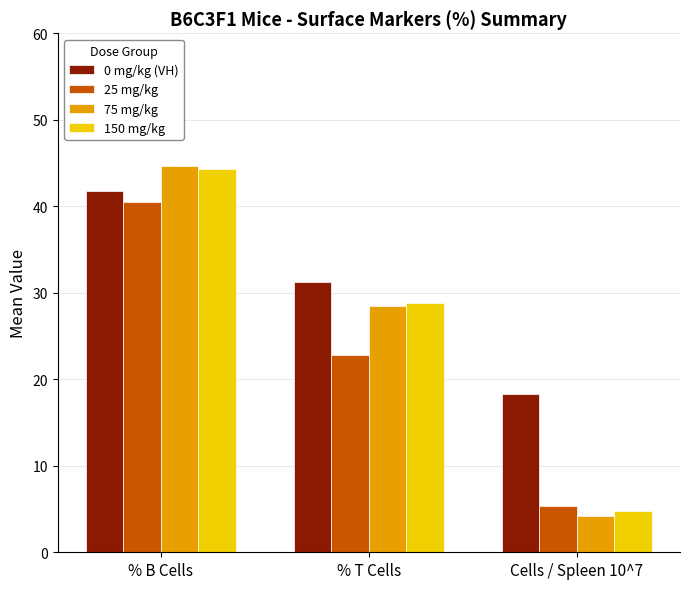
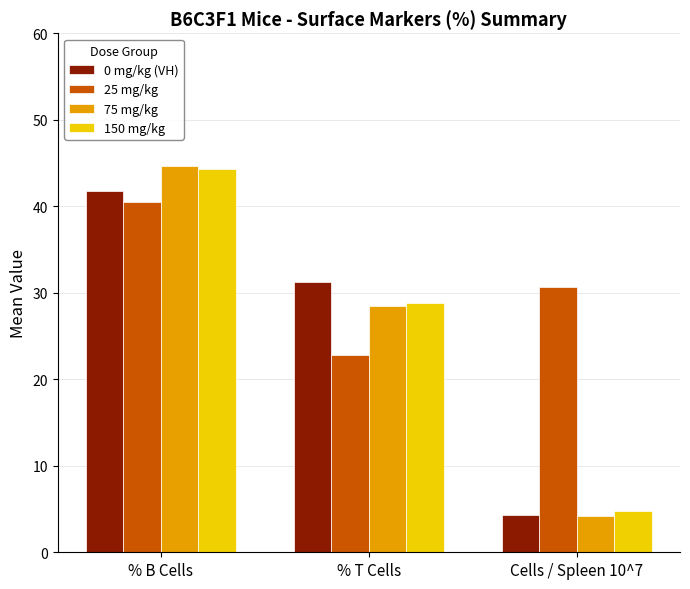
0 mg/kg (VH), Cells / Spleen 10^7: 18 -> 4
25 mg/kg, Cells / Spleen 10^7: 5 -> 31
